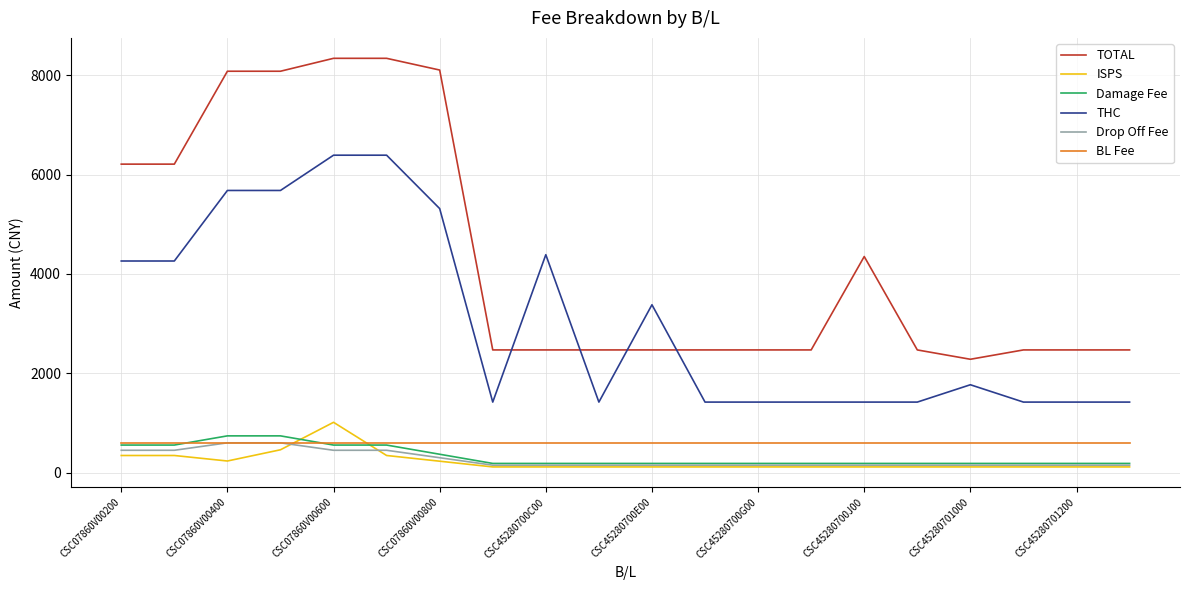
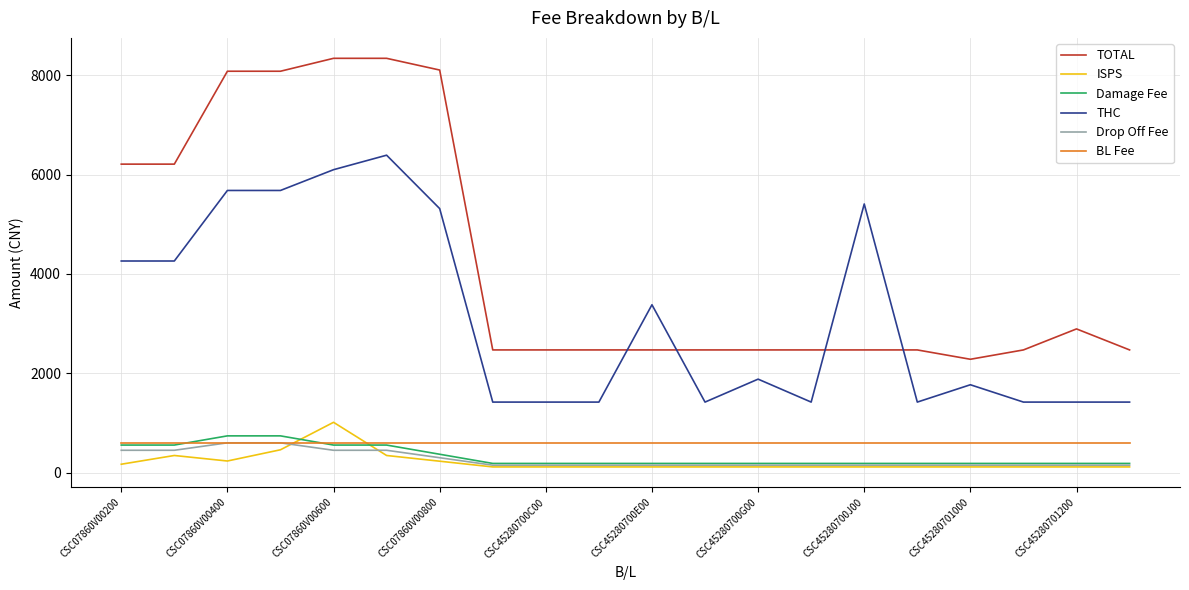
ISPS, CSC07860V00200: 300 -> 200
THC, CSC07860V00600: 6400 -> 6100
THC, CSC45280700C00: 4400 -> 1400
THC, CSC45280700G00: 1400 -> 1900
TOTAL, CSC45280700J00: 4400 -> 2500
THC, CSC45280700J00: 1400 -> 5400
TOTAL, CSC45280701200: 2500 -> 2900
